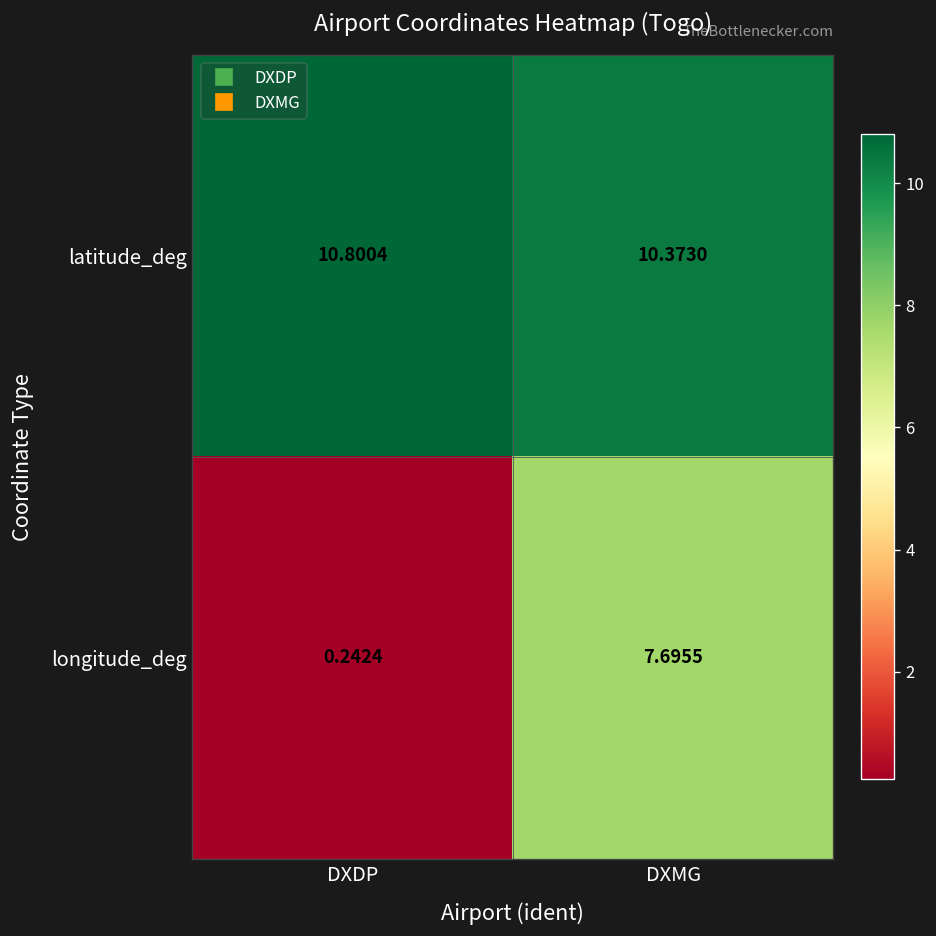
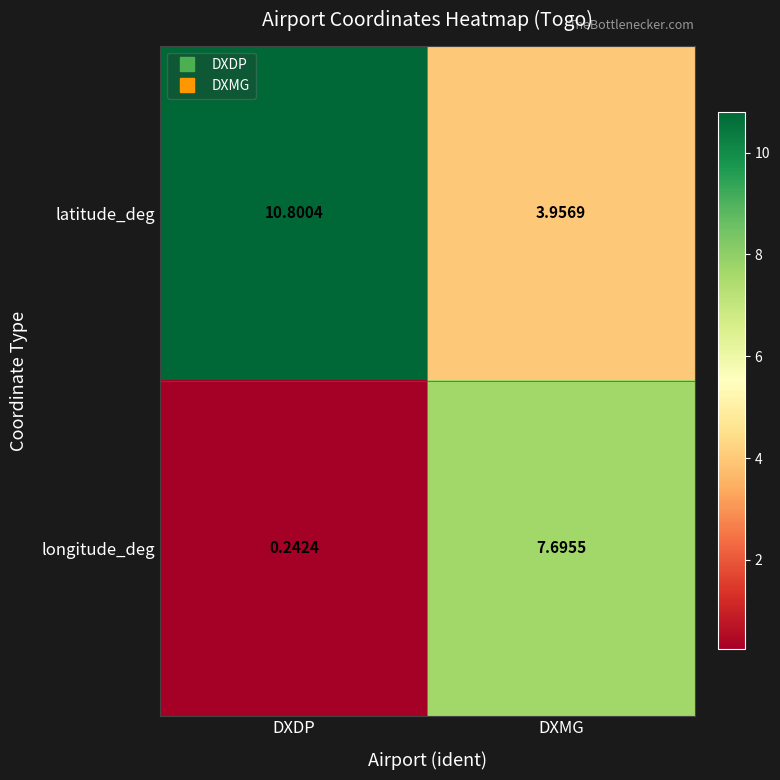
latitude_deg, DXMG: 10.3730 -> 3.9569
